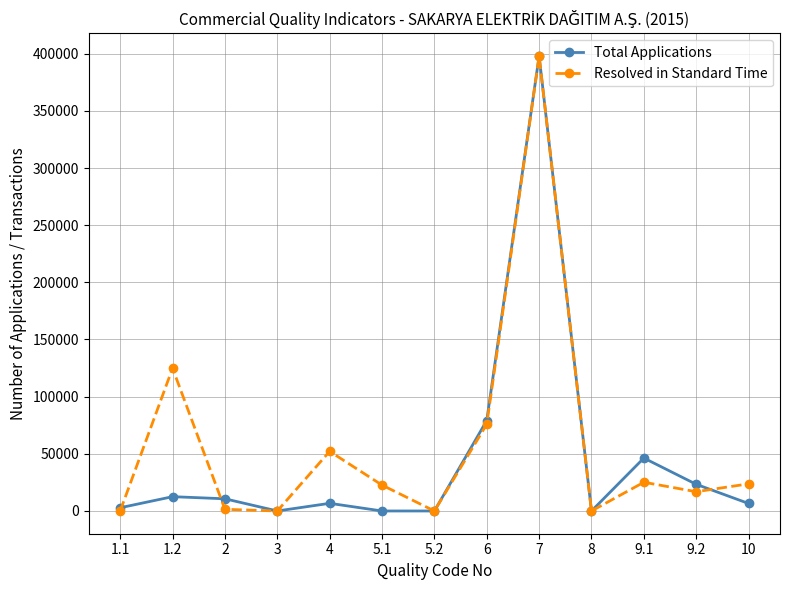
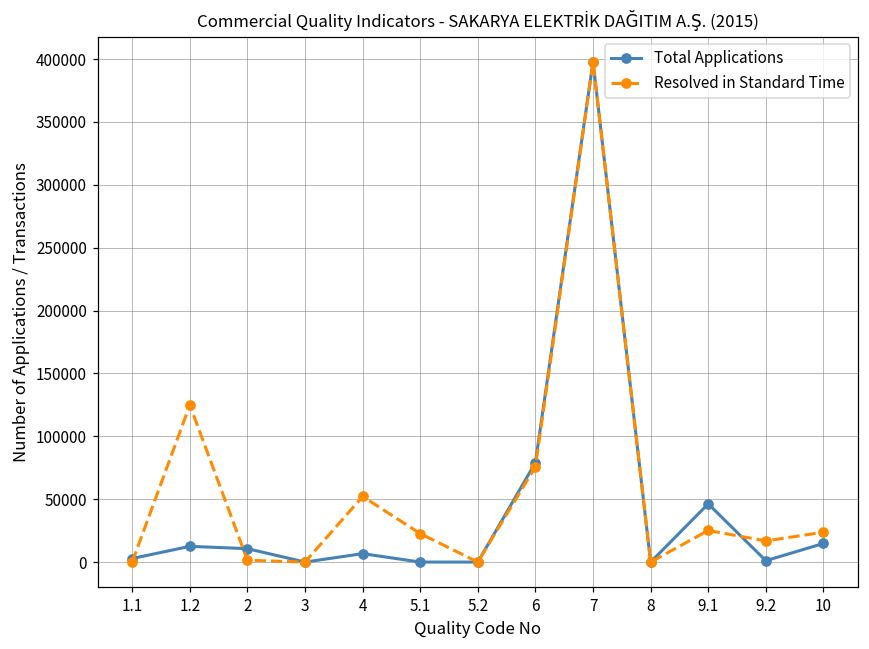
Total Applications, 9.2: 23000 -> 1000
Total Applications, 10: 7000 -> 15000
